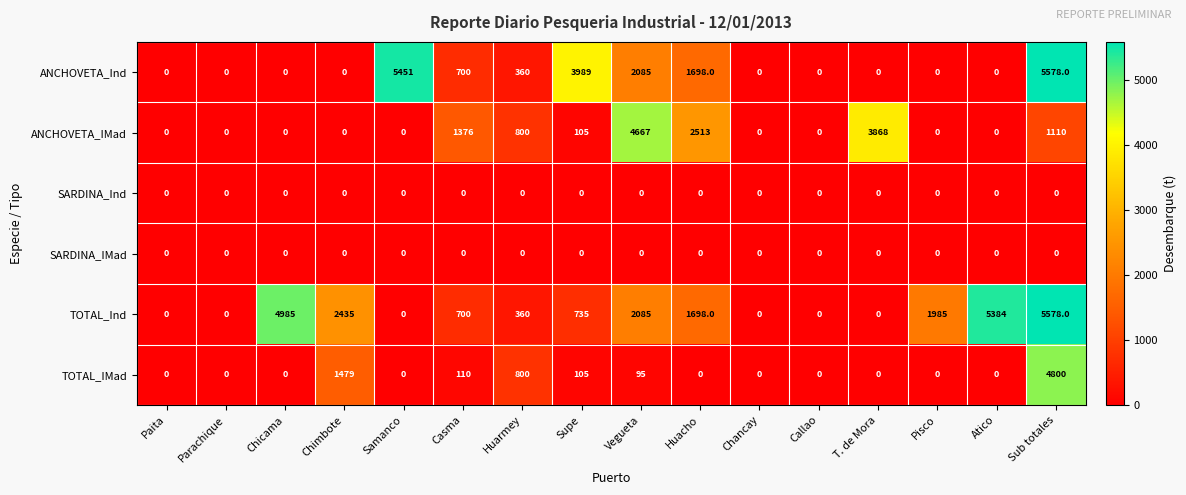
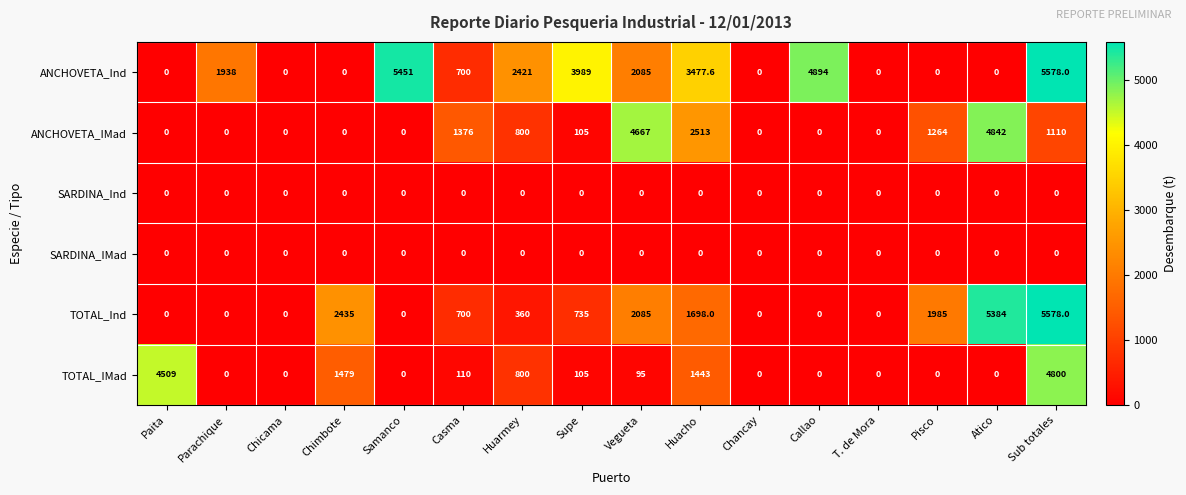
ANCHOVETA_Ind, Parachique: 0 -> 1938
ANCHOVETA_Ind, Huarmey: 360 -> 2421
ANCHOVETA_Ind, Huacho: 1698.0 -> 3477.6
ANCHOVETA_Ind, Callao: 0 -> 4894
ANCHOVETA_IMad, T. de Mora: 3868 -> 0
ANCHOVETA_IMad, Pisco: 0 -> 1264
ANCHOVETA_IMad, Atico: 0 -> 4842
TOTAL_Ind, Chicama: 4985 -> 0
TOTAL_IMad, Paita: 0 -> 4509
TOTAL_IMad, Huacho: 0 -> 1443
